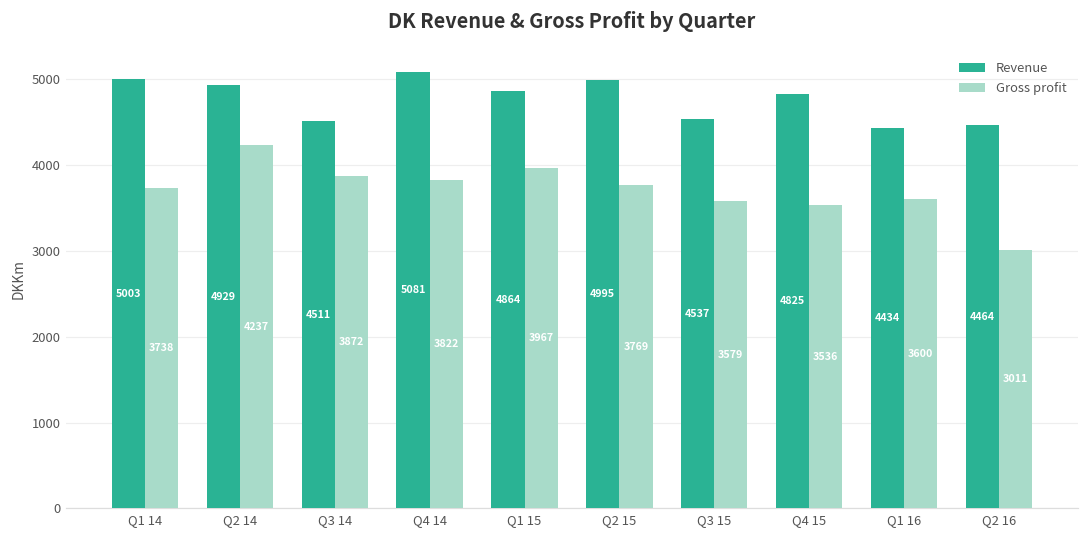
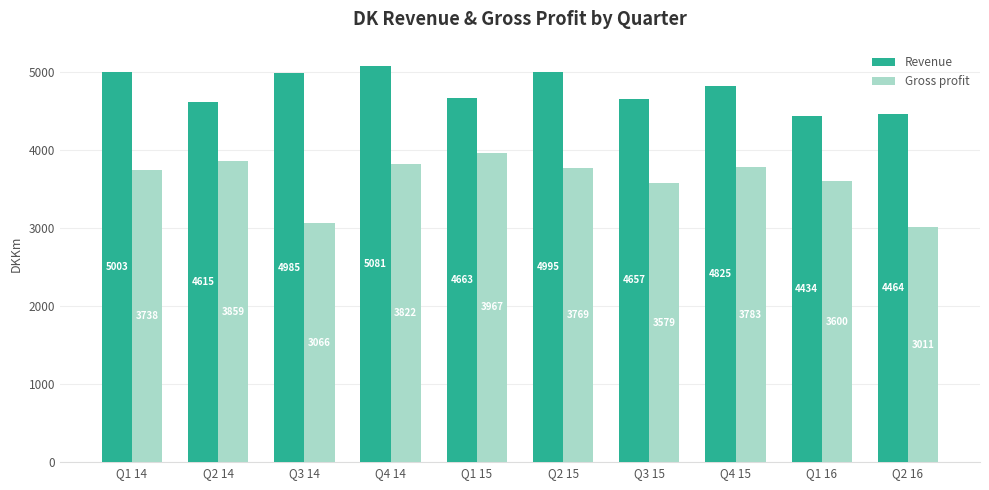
Revenue, Q2 14: 4929 -> 4615
Gross profit, Q2 14: 4237 -> 3859
Revenue, Q3 14: 4511 -> 4985
Gross profit, Q3 14: 3872 -> 3066
Revenue, Q1 15: 4864 -> 4663
Revenue, Q3 15: 4537 -> 4657
Gross profit, Q4 15: 3536 -> 3783
